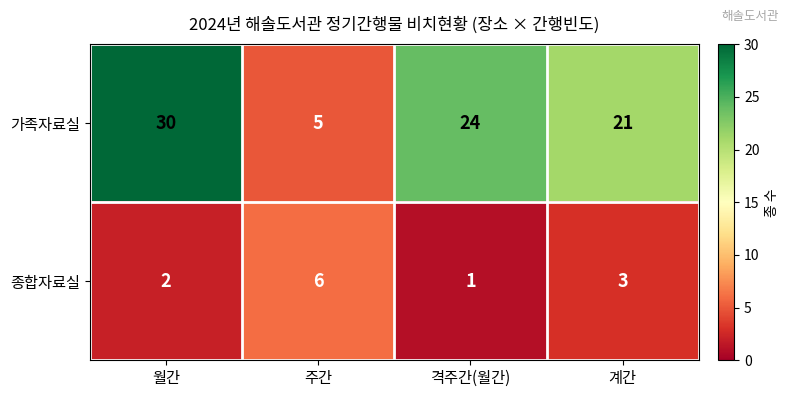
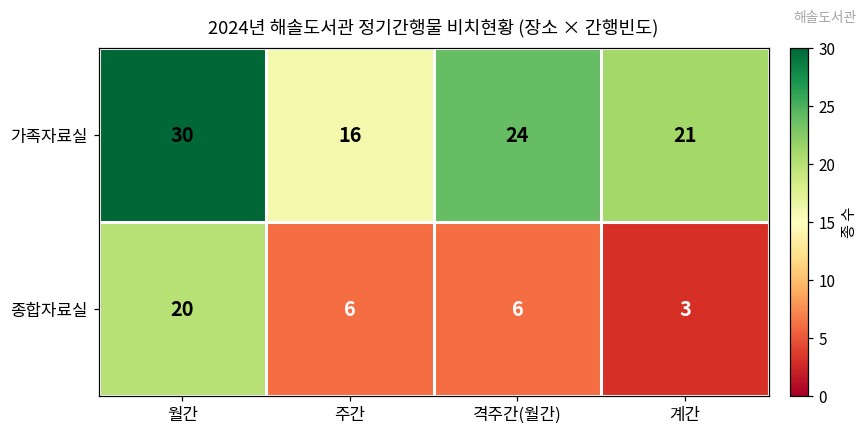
가족자료실, 주간: 5 -> 16
종합자료실, 월간: 2 -> 20
종합자료실, 격주간(월간): 1 -> 6
